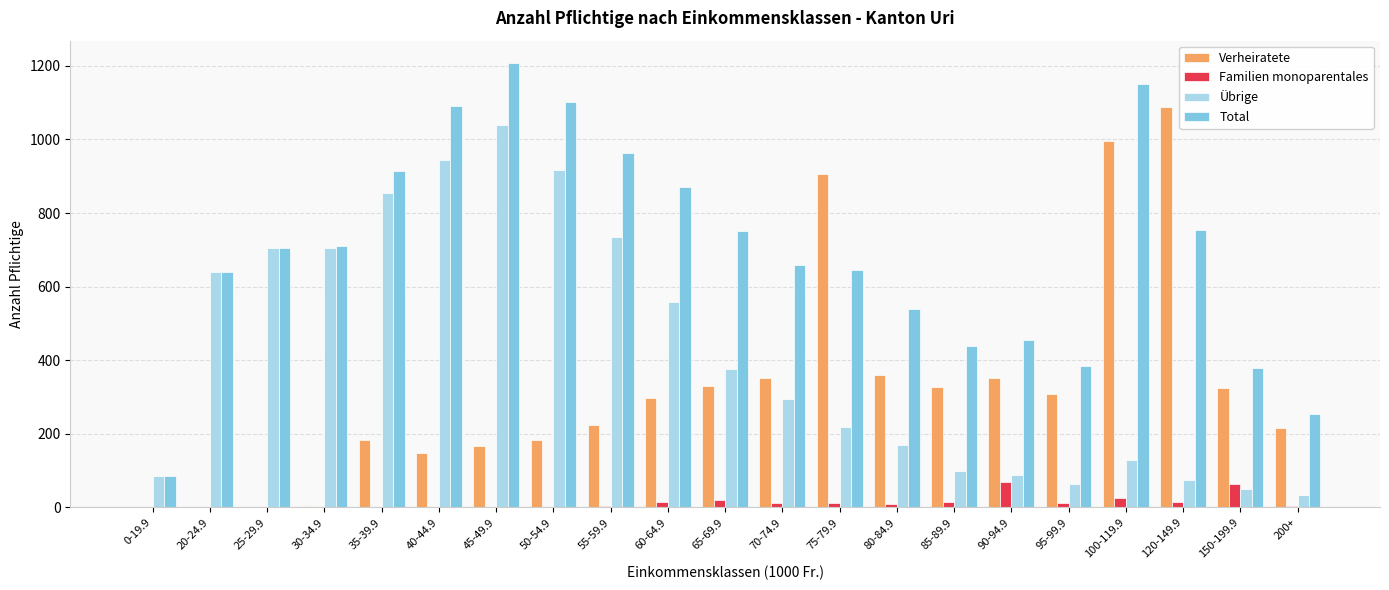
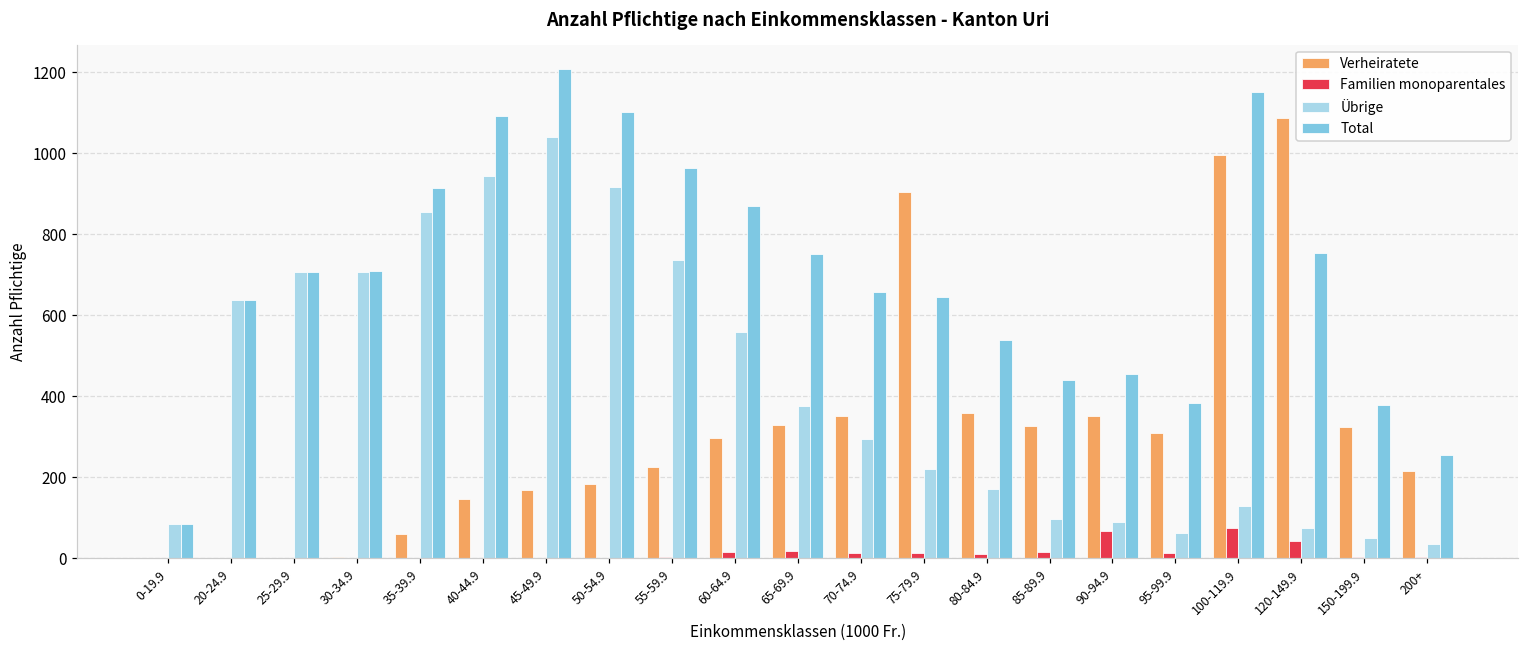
Verheiratete, 35-39.9: 180 -> 60
Familien monoparentales, 100-119.9: 30 -> 80
Familien monoparentales, 120-149.9: 20 -> 40
Familien monoparentales, 150-199.9: 60 -> 0
